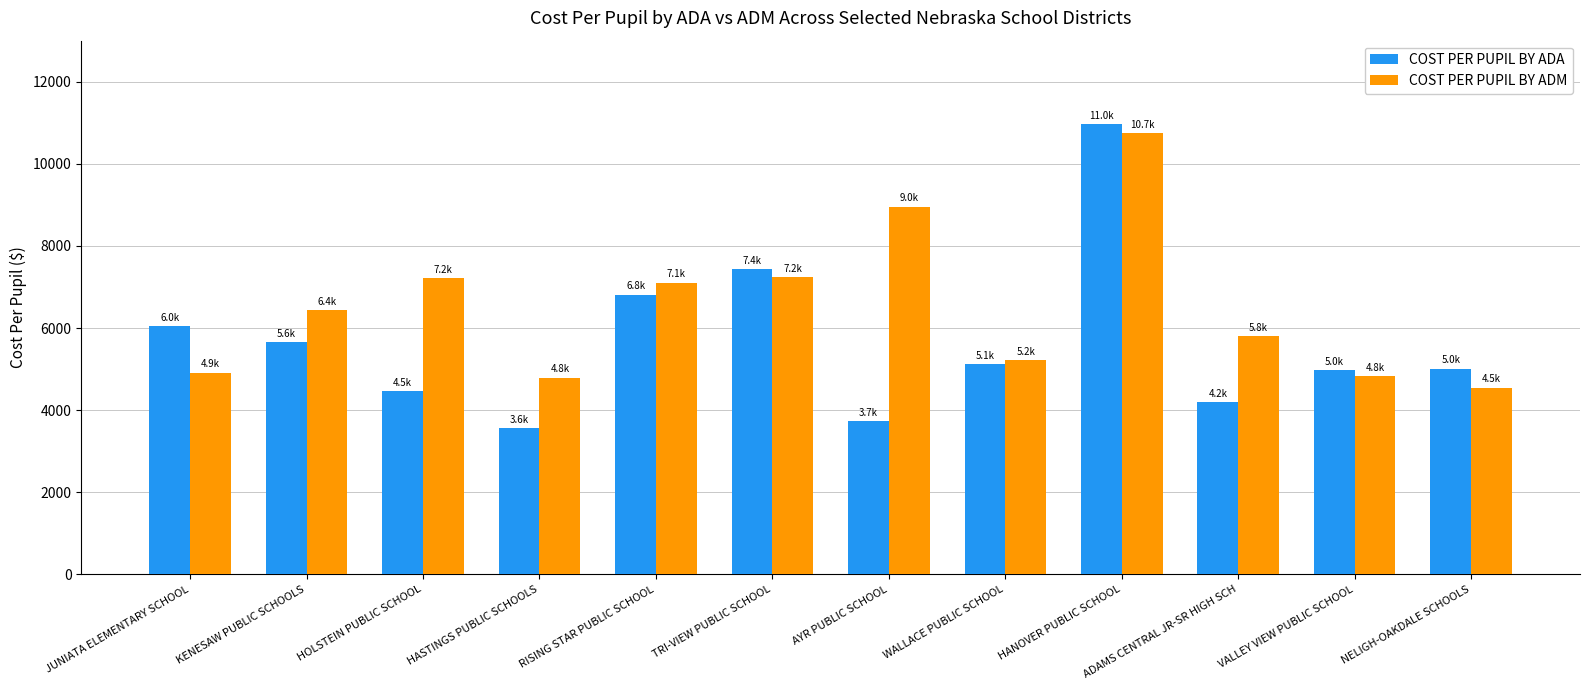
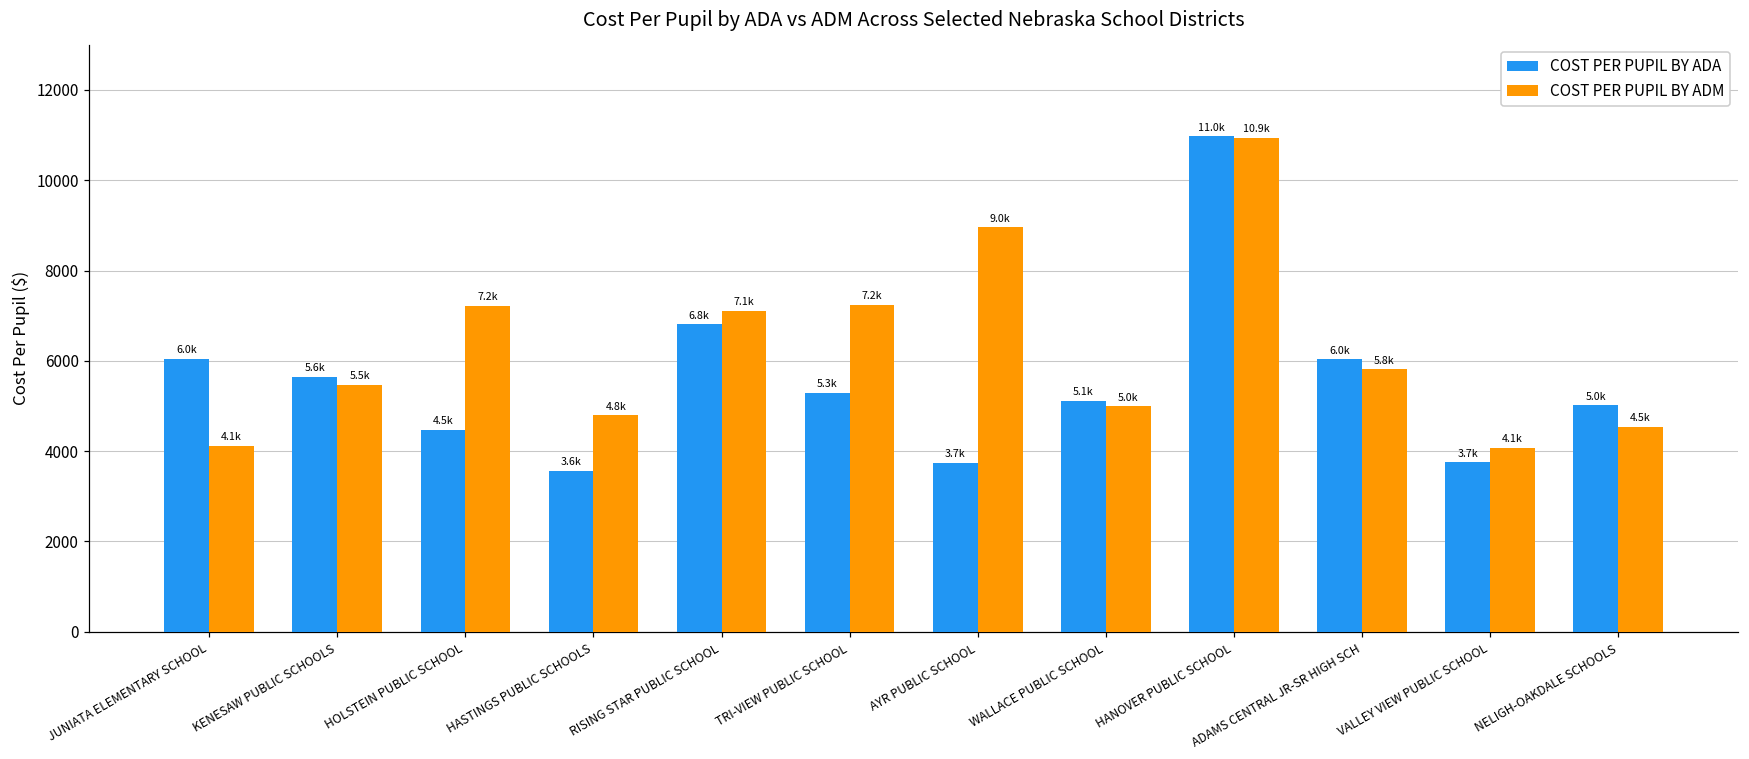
COST PER PUPIL BY ADM, JUNIATA ELEMENTARY SCHOOL: 4.9k -> 4.1k
COST PER PUPIL BY ADM, KENESAW PUBLIC SCHOOLS: 6.4k -> 5.5k
COST PER PUPIL BY ADA, TRI-VIEW PUBLIC SCHOOL: 7.4k -> 5.3k
COST PER PUPIL BY ADM, WALLACE PUBLIC SCHOOL: 5.2k -> 5.0k
COST PER PUPIL BY ADM, HANOVER PUBLIC SCHOOL: 10.7k -> 10.9k
COST PER PUPIL BY ADA, ADAMS CENTRAL JR-SR HIGH SCH: 4.2k -> 6.0k
COST PER PUPIL BY ADA, VALLEY VIEW PUBLIC SCHOOL: 5.0k -> 3.7k
COST PER PUPIL BY ADM, VALLEY VIEW PUBLIC SCHOOL: 4.8k -> 4.1k
